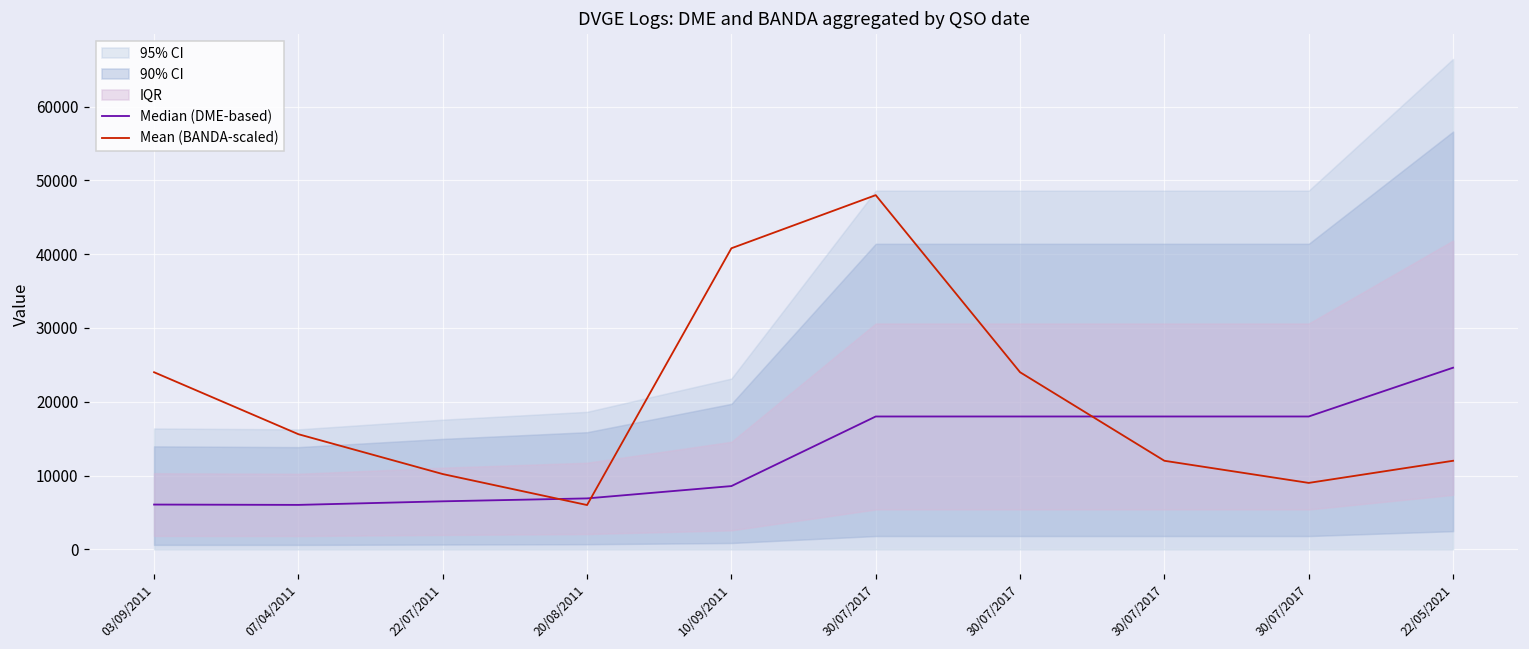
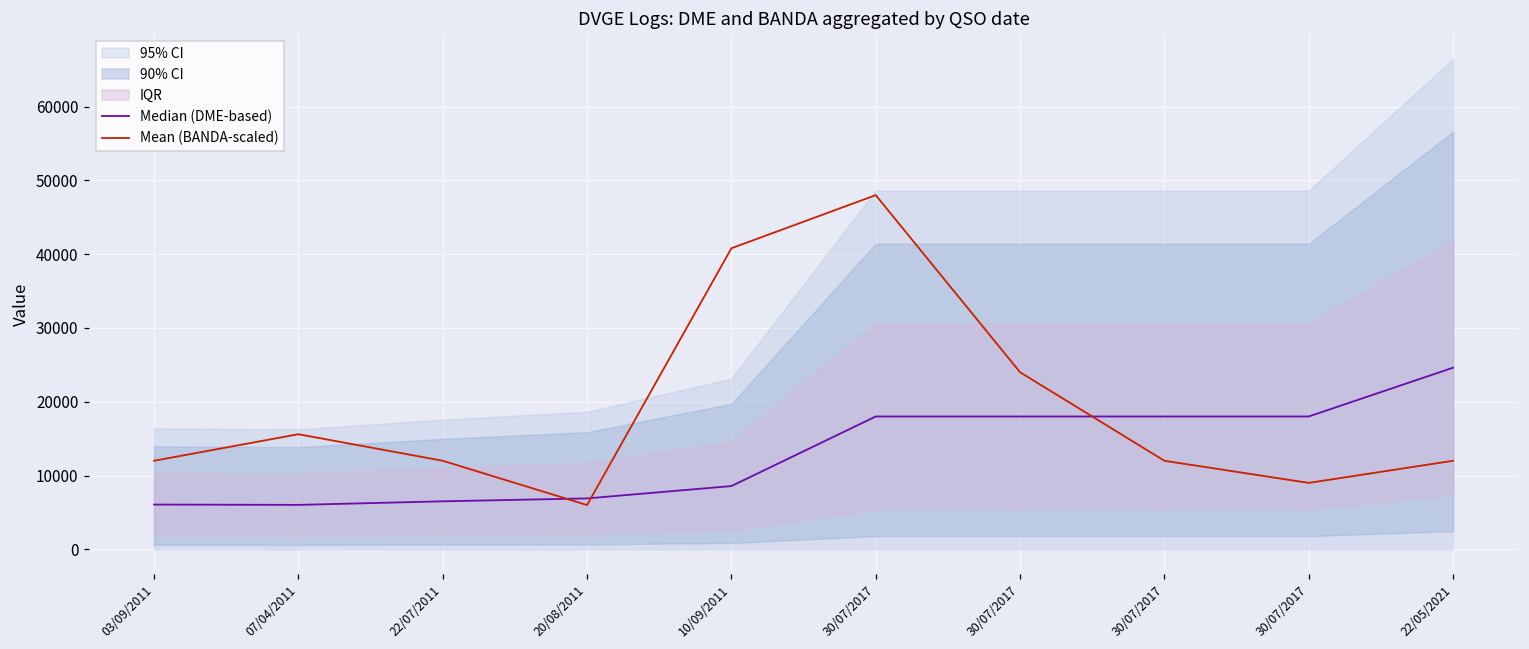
Mean (BANDA-scaled), 03/09/2011: 24000 -> 12000
Mean (BANDA-scaled), 22/07/2011: 10000 -> 12000
